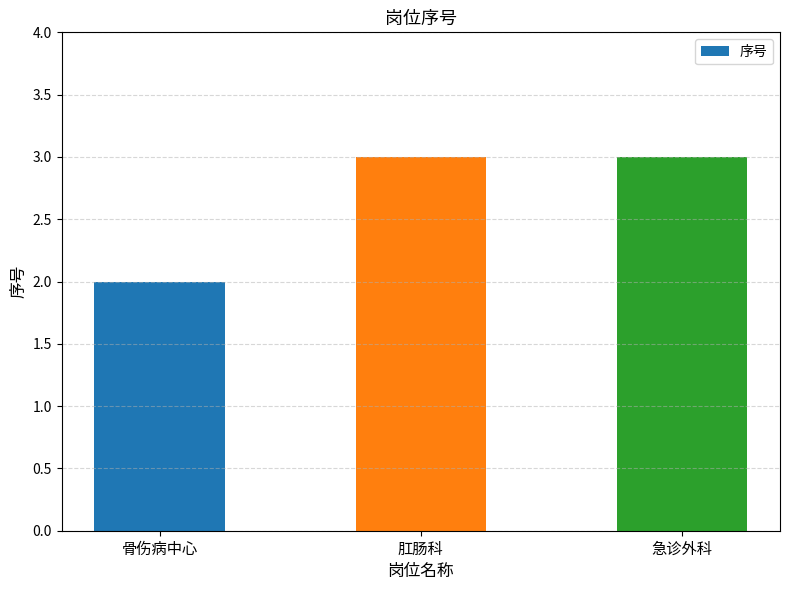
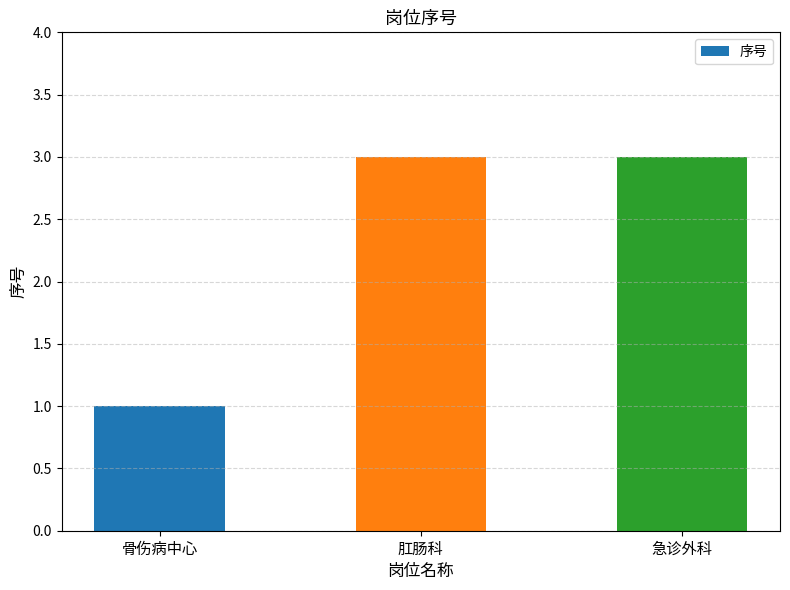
骨伤病中心: 2 -> 1
